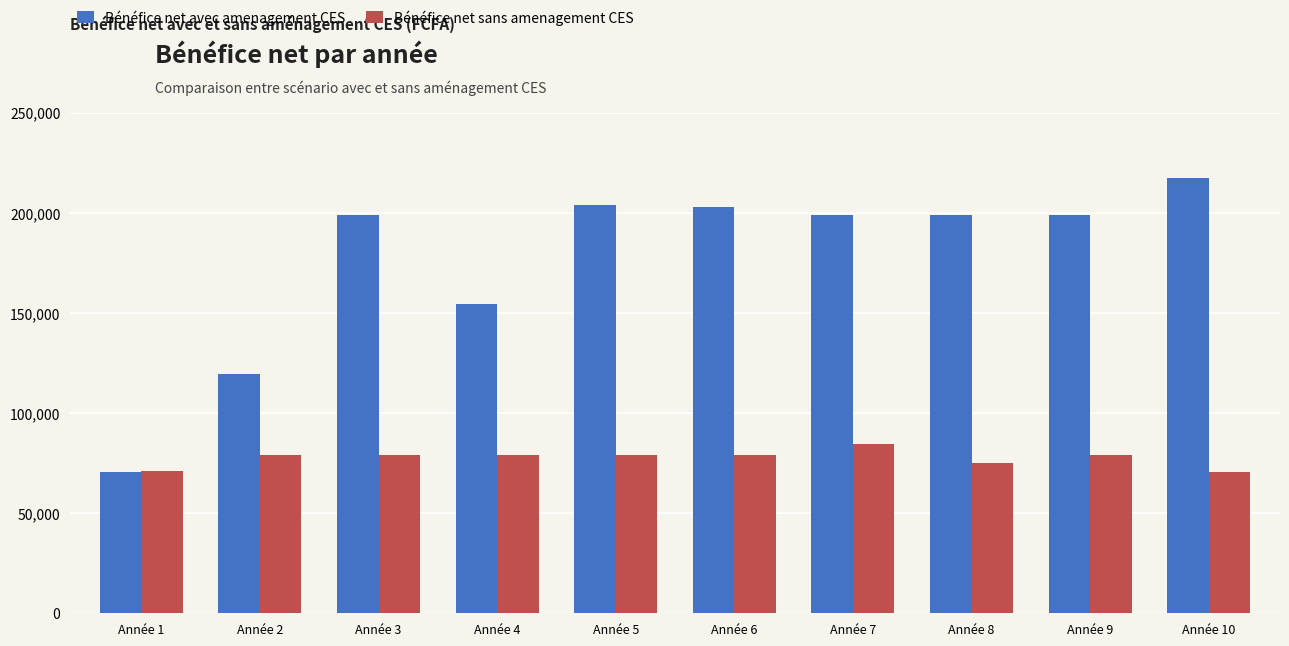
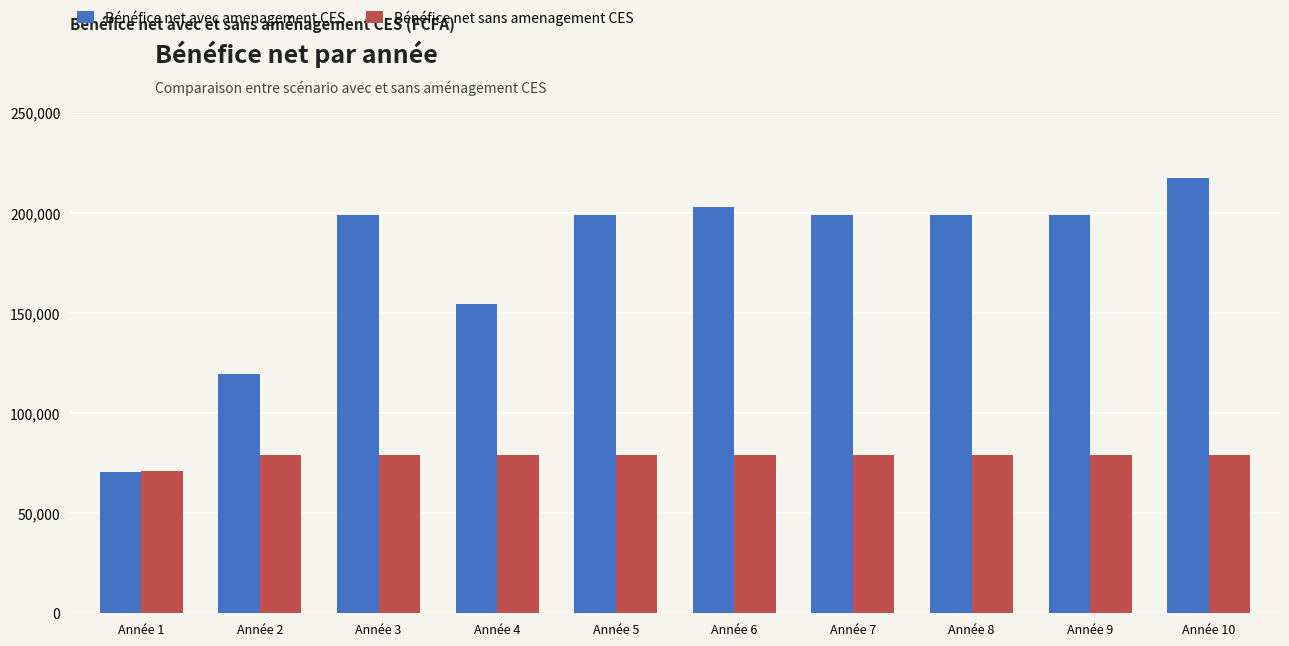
Bénéfice net avec amenagement CES, Année 5: 204,000 -> 199,000
Bénéfice net sans amenagement CES, Année 7: 85,000 -> 79,000
Bénéfice net sans amenagement CES, Année 8: 75,000 -> 79,000
Bénéfice net sans amenagement CES, Année 10: 71,000 -> 79,000
